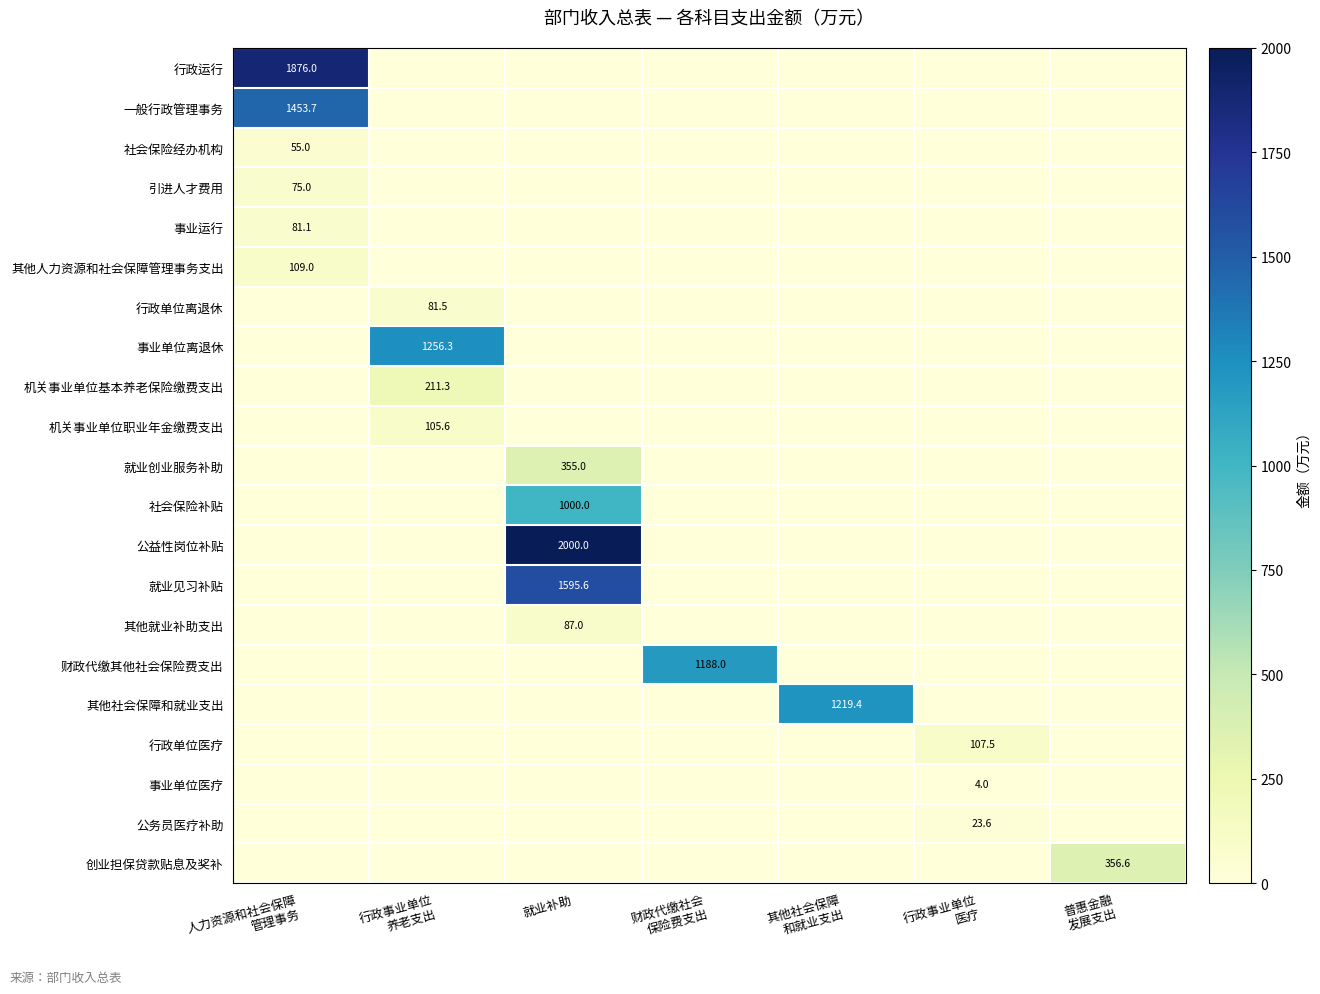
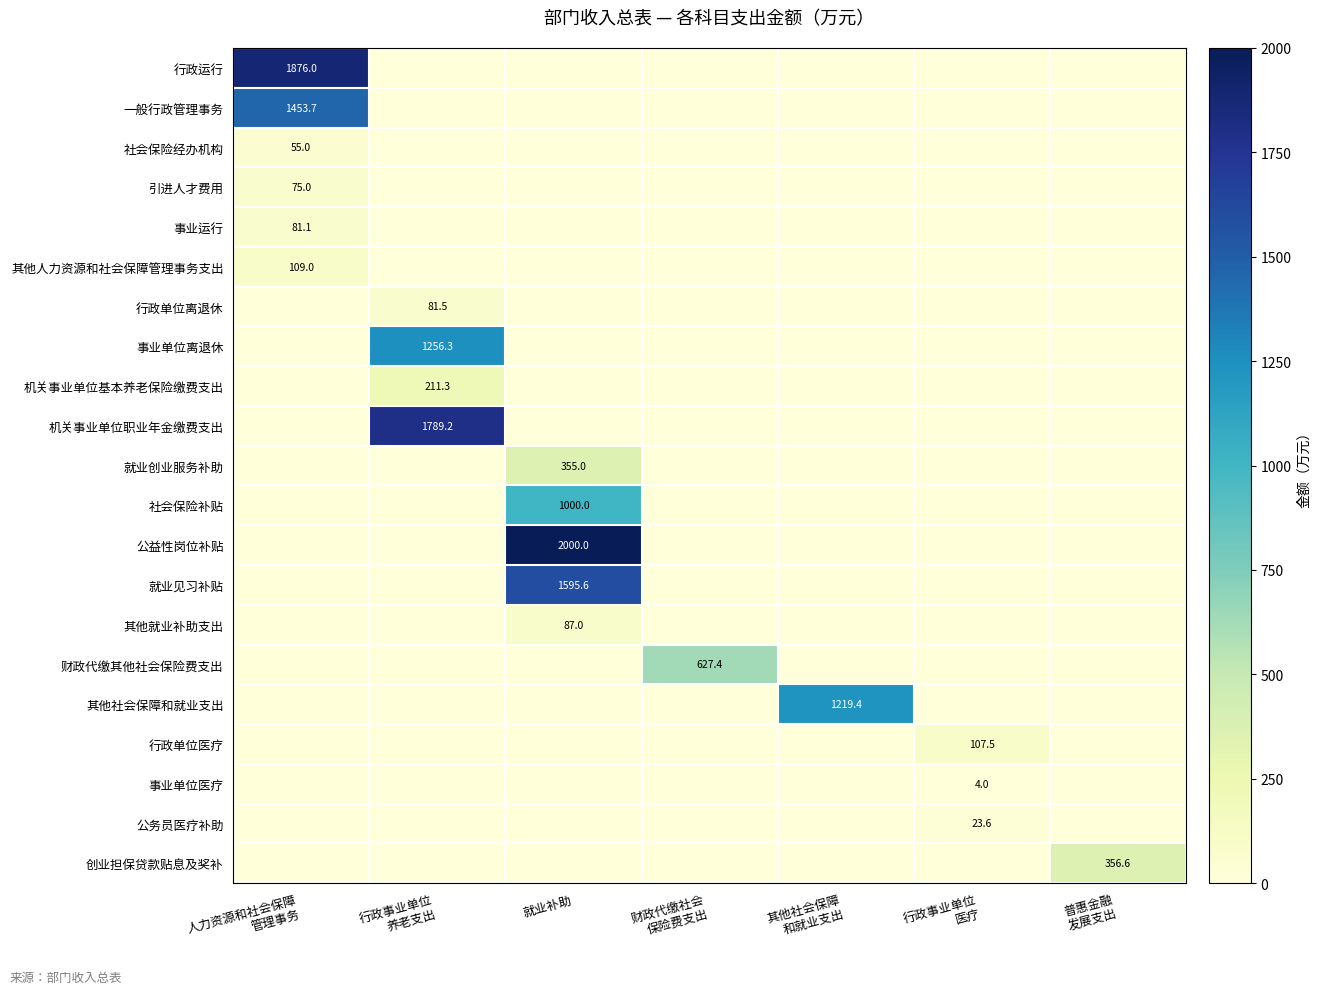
机关事业单位职业年金缴费支出, 行政事业单位 养老支出: 105.6 -> 1789.2
财政代缴其他社会保险费支出, 财政代缴社会 保险费支出: 1188.0 -> 627.4
